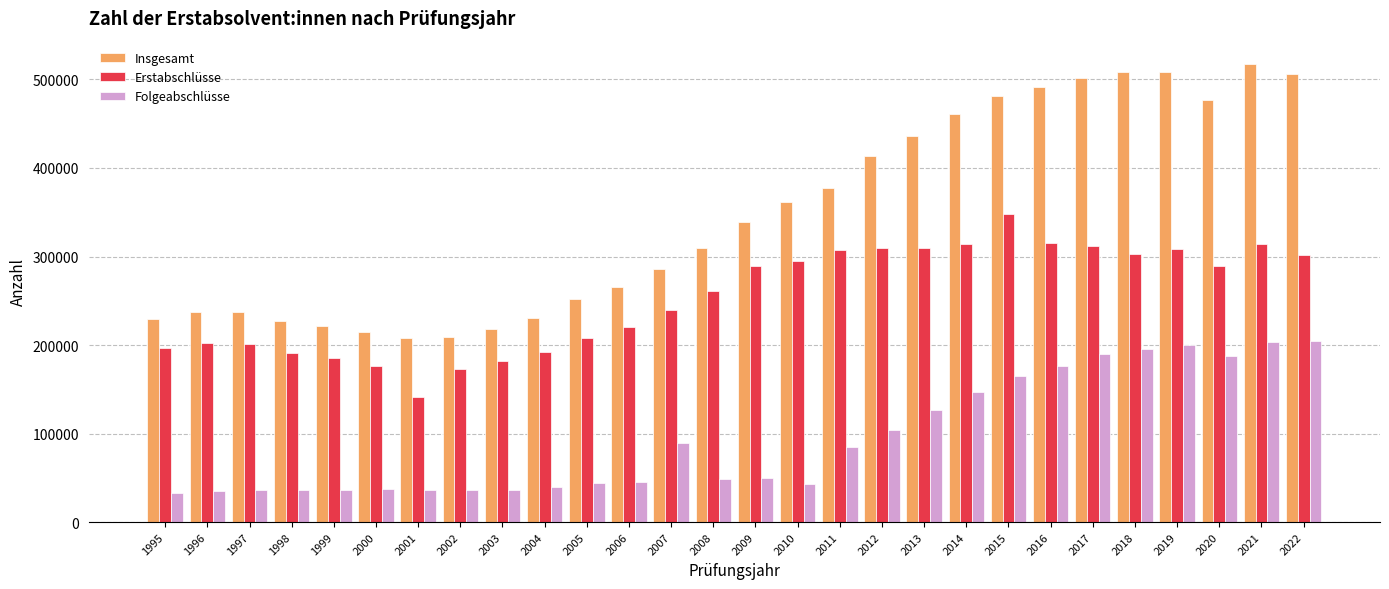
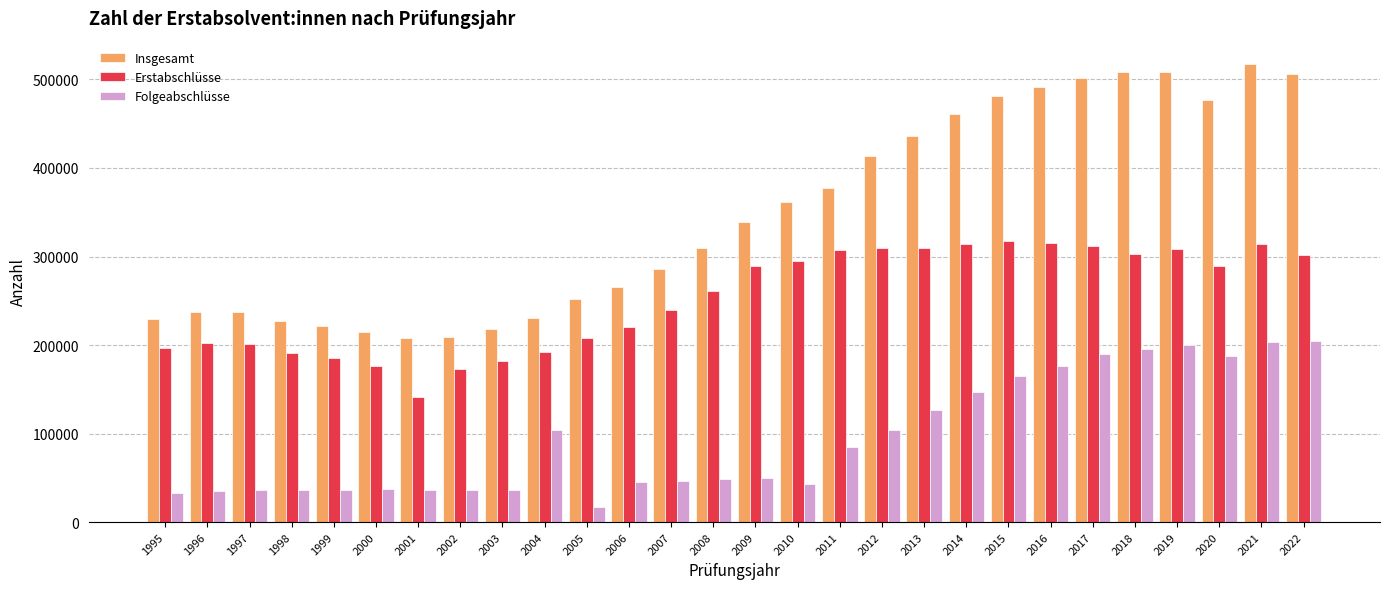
Folgeabschlüsse, 2004: 40000 -> 100000
Folgeabschlüsse, 2005: 40000 -> 20000
Folgeabschlüsse, 2007: 90000 -> 50000
Erstabschlüsse, 2015: 350000 -> 320000
